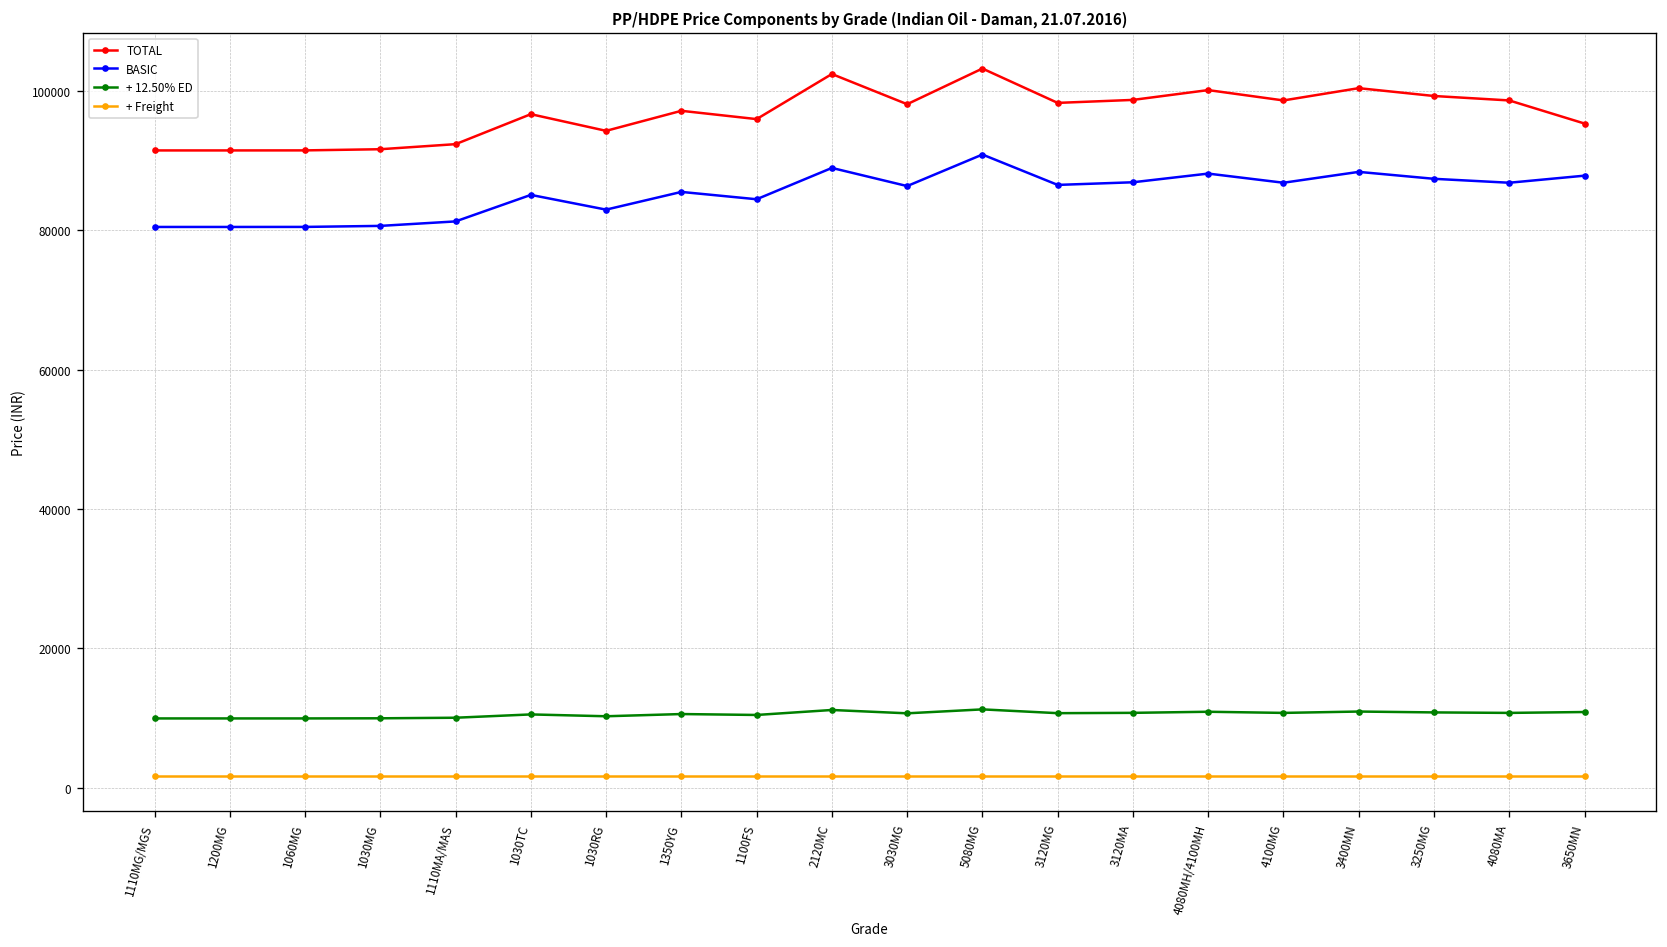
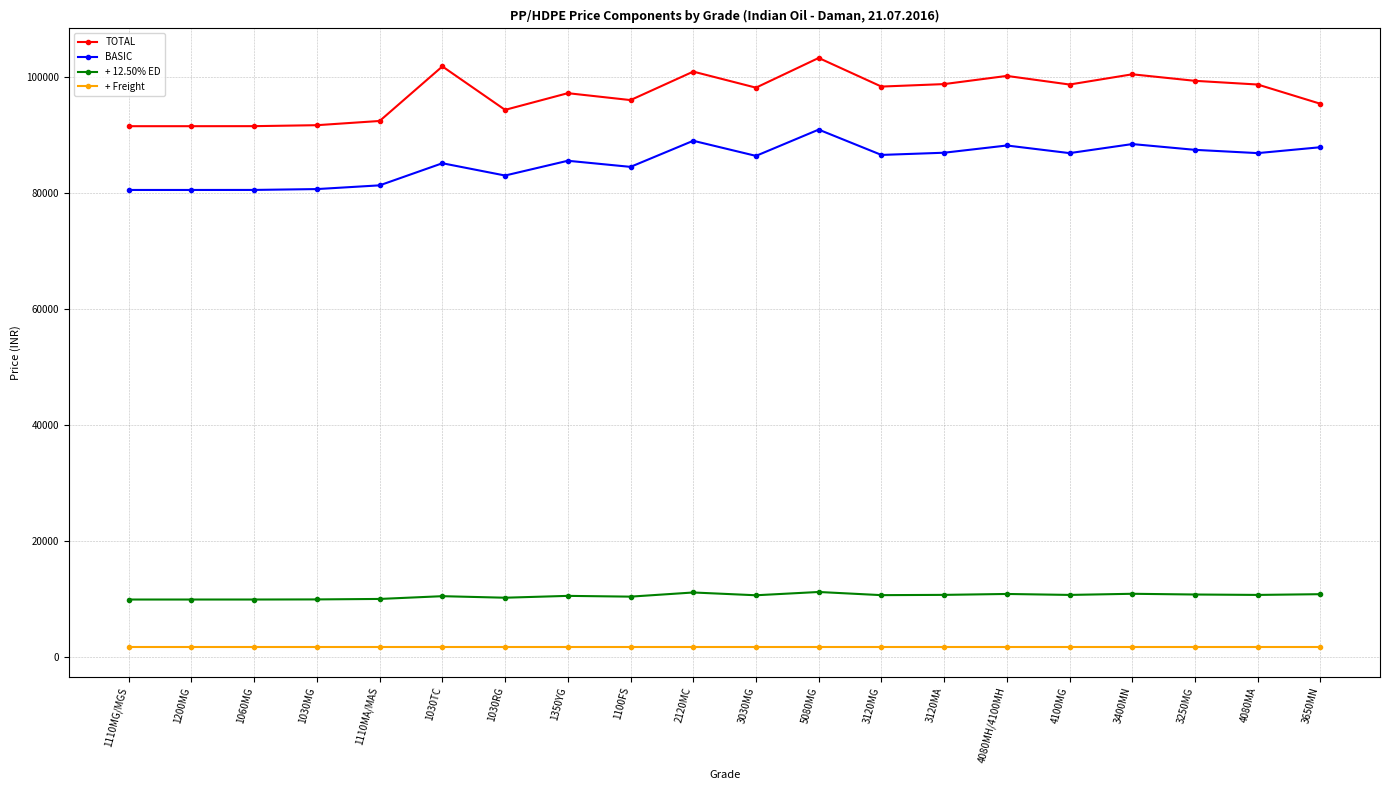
TOTAL, 1030TC: 97000 -> 102000
TOTAL, 2120MC: 102000 -> 101000
